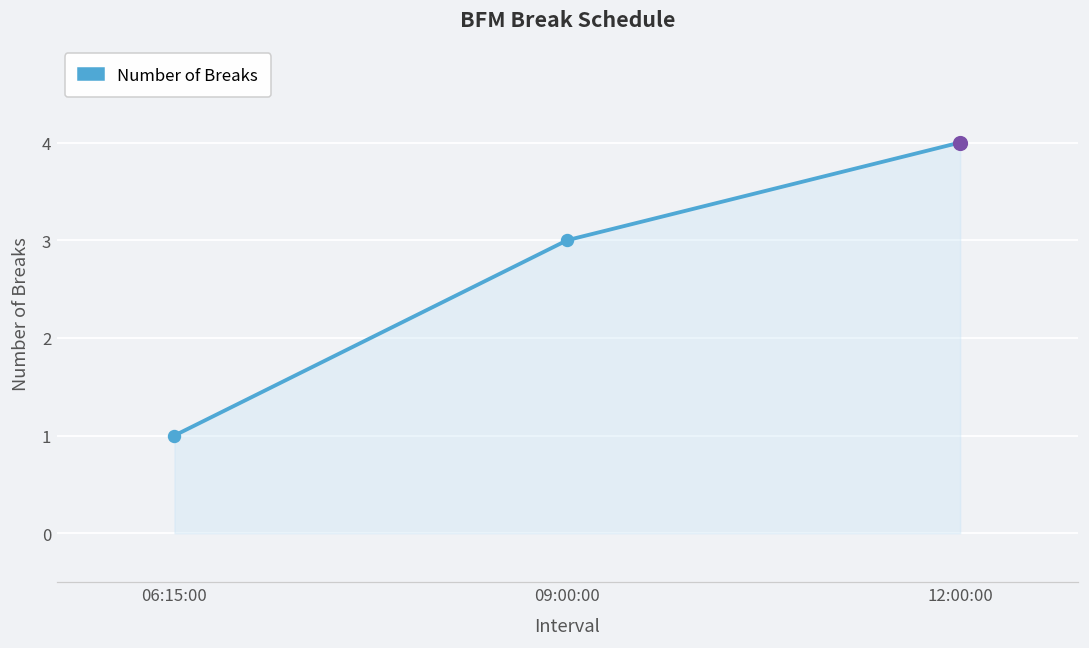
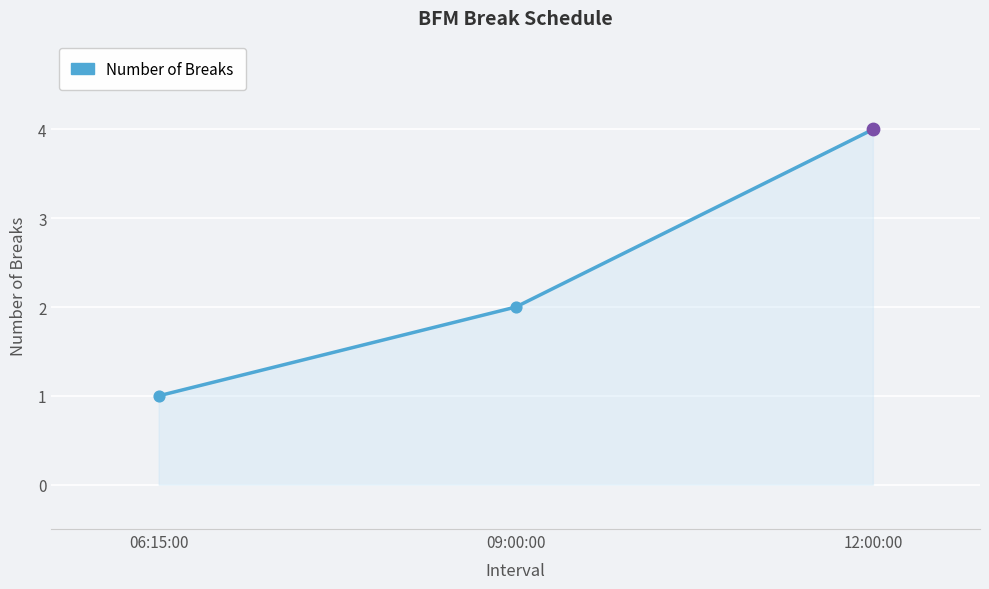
Number of Breaks, 09:00:00: 3 -> 2
